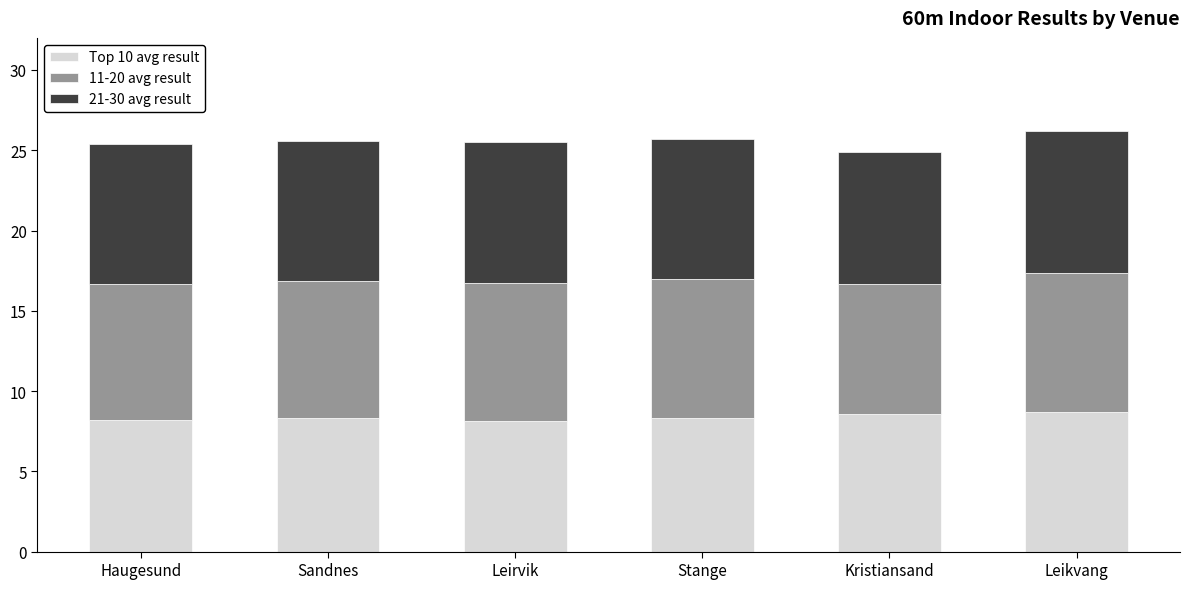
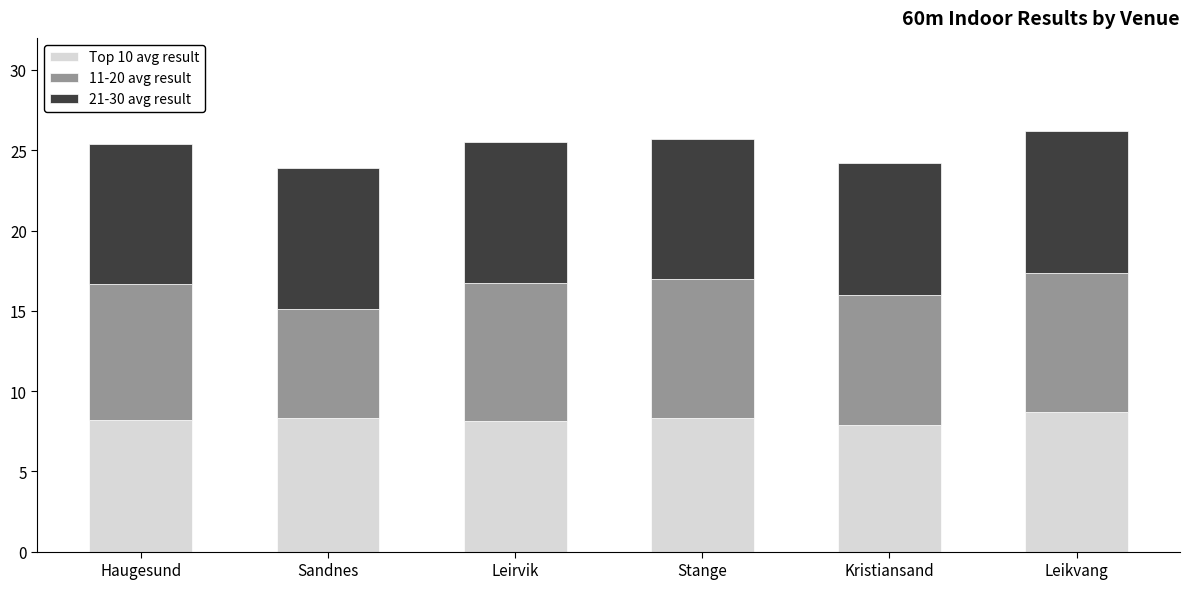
11-20 avg result, Sandnes: 8.5 -> 6.8
Top 10 avg result, Kristiansand: 8.6 -> 7.9
